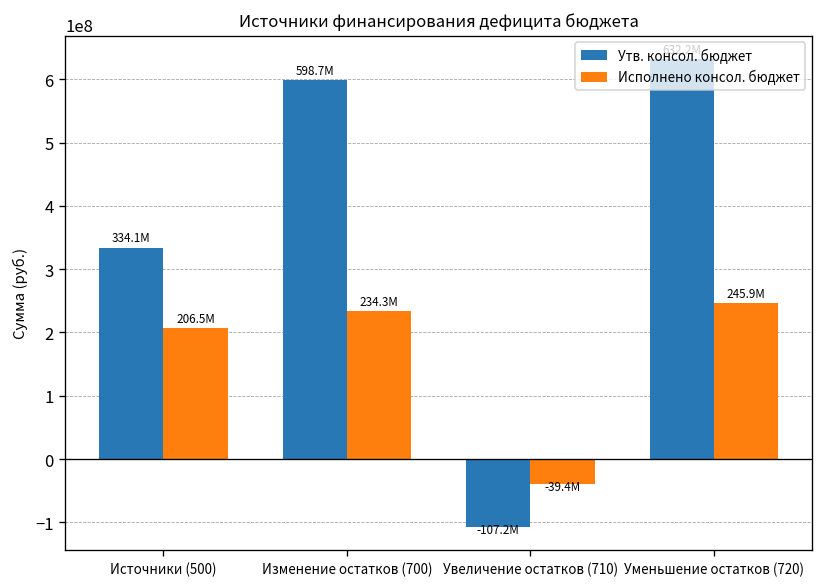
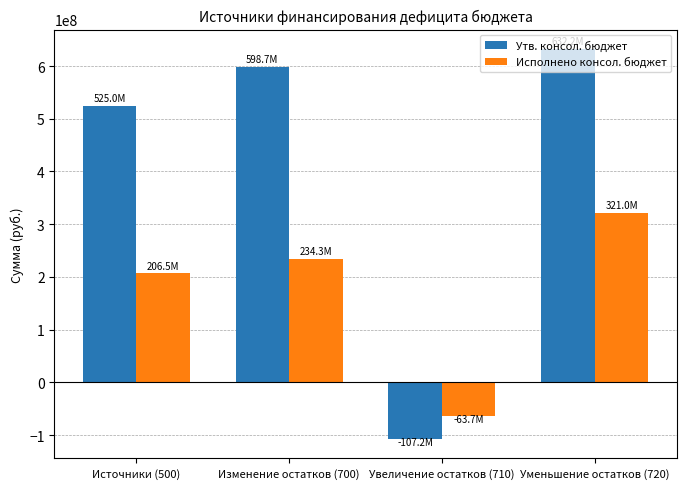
Утв. консол. бюджет, Источники (500): 334.1M -> 525.0M
Исполнено консол. бюджет, Увеличение остатков (710): -39.4M -> -63.7M
Исполнено консол. бюджет, Уменьшение остатков (720): 245.9M -> 321.0M
